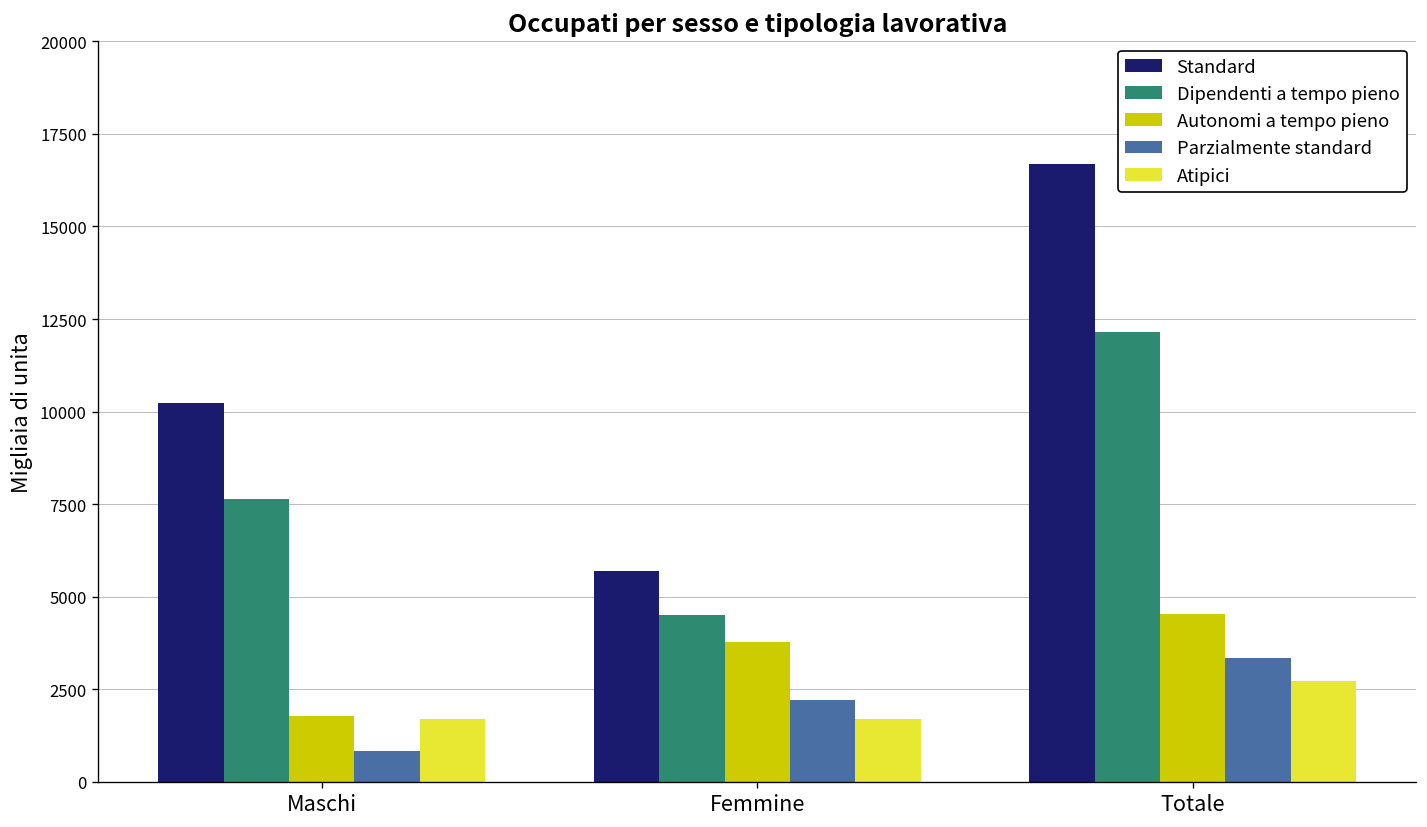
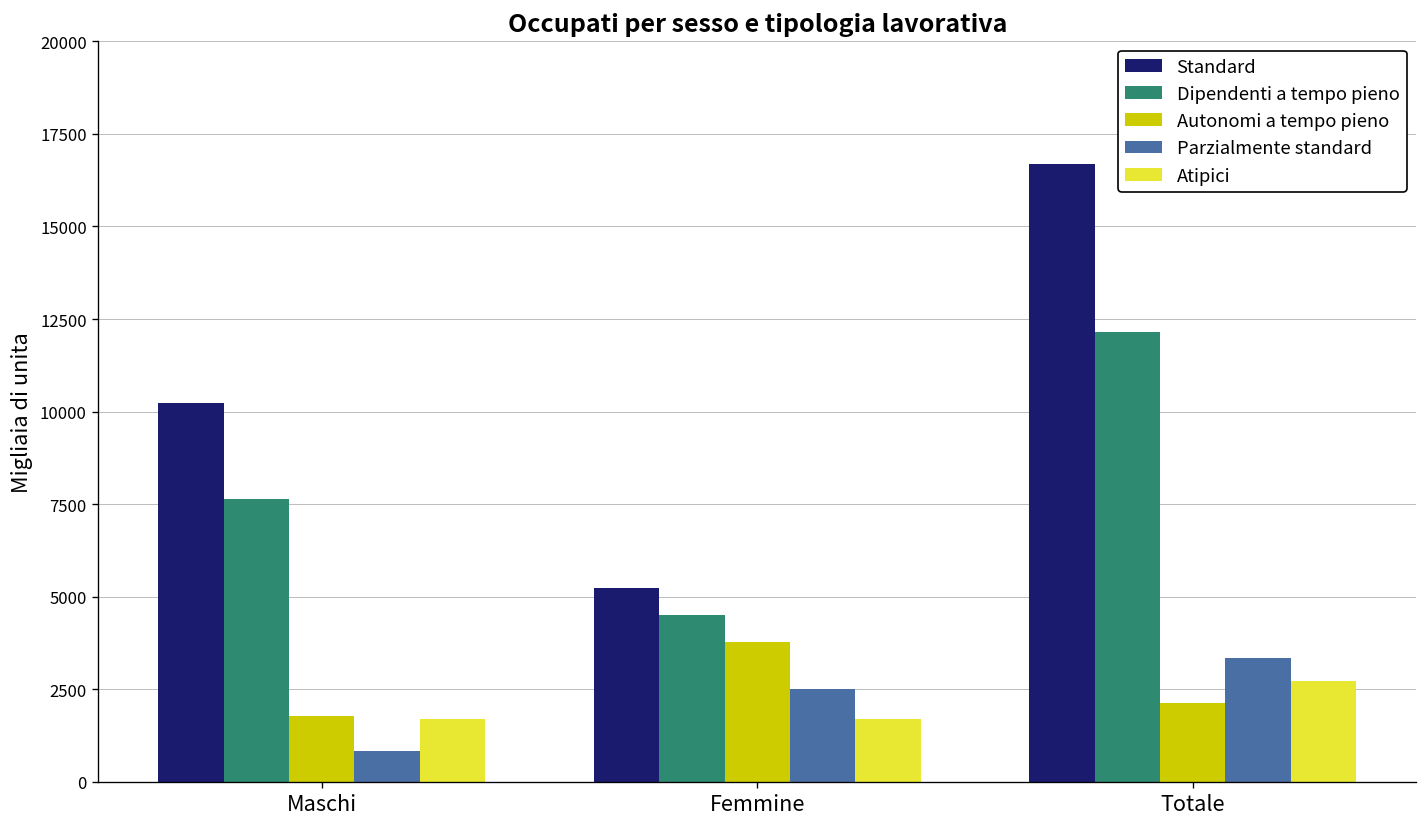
Standard, Femmine: 5700 -> 5200
Parzialmente standard, Femmine: 2200 -> 2500
Autonomi a tempo pieno, Totale: 4500 -> 2100
